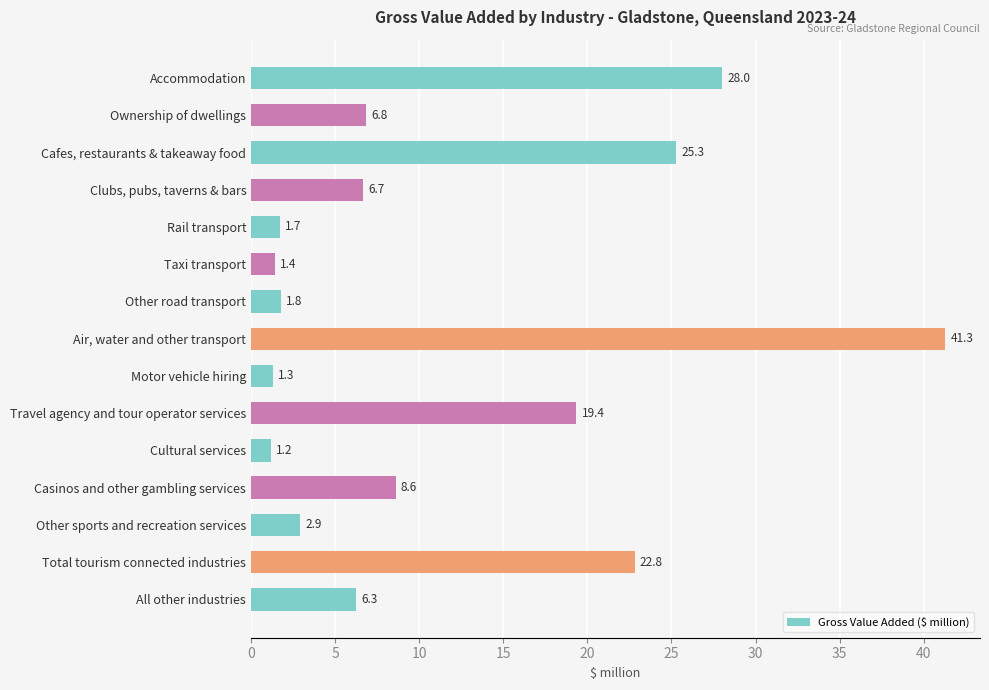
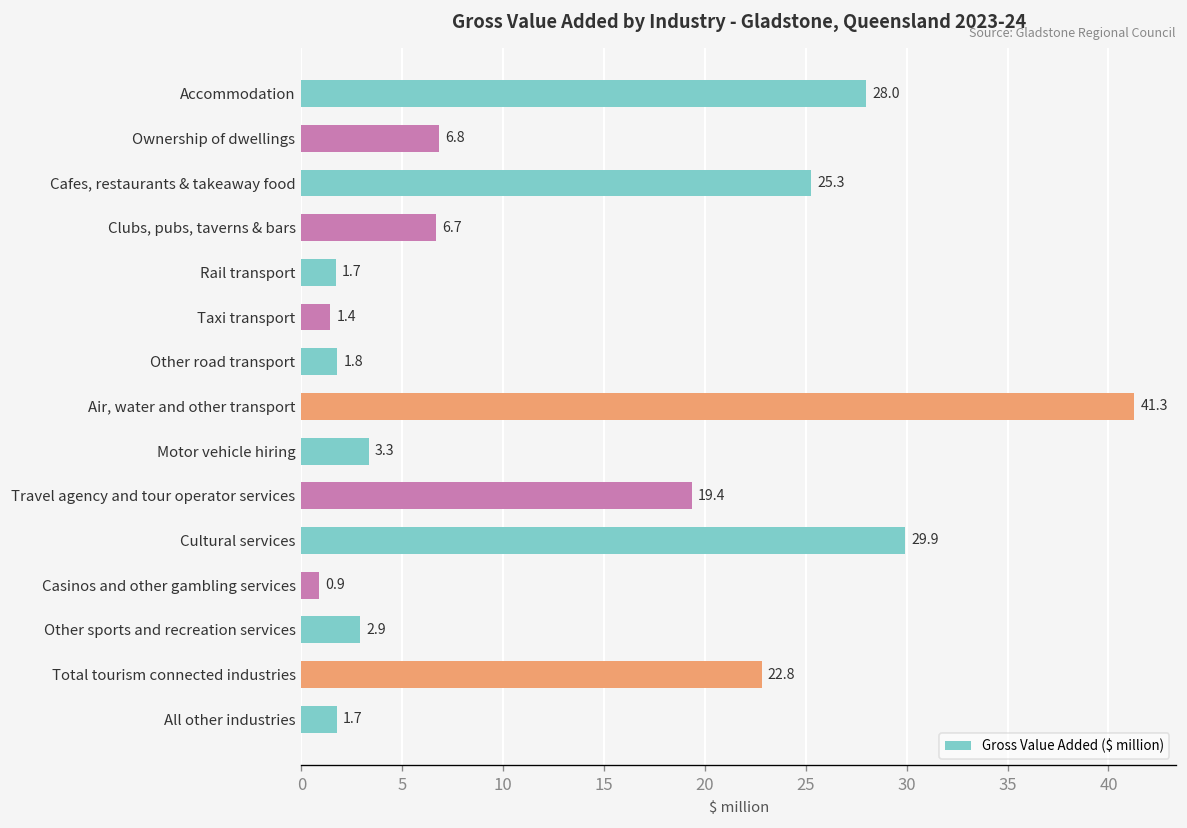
Motor vehicle hiring: 1.3 -> 3.3
Cultural services: 1.2 -> 29.9
Casinos and other gambling services: 8.6 -> 0.9
All other industries: 6.3 -> 1.7
